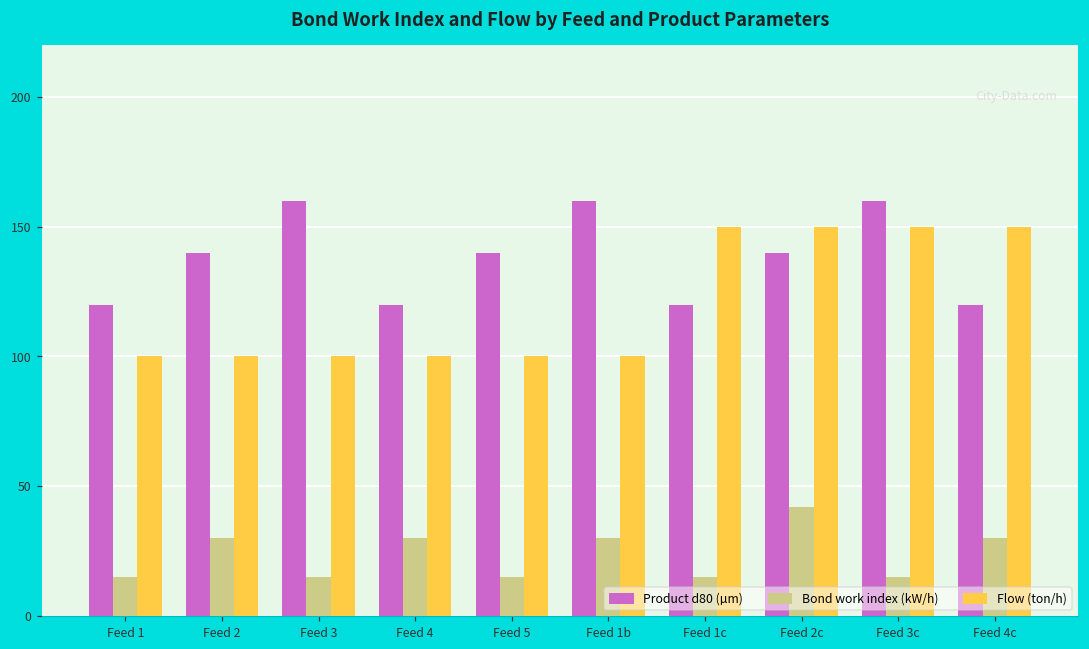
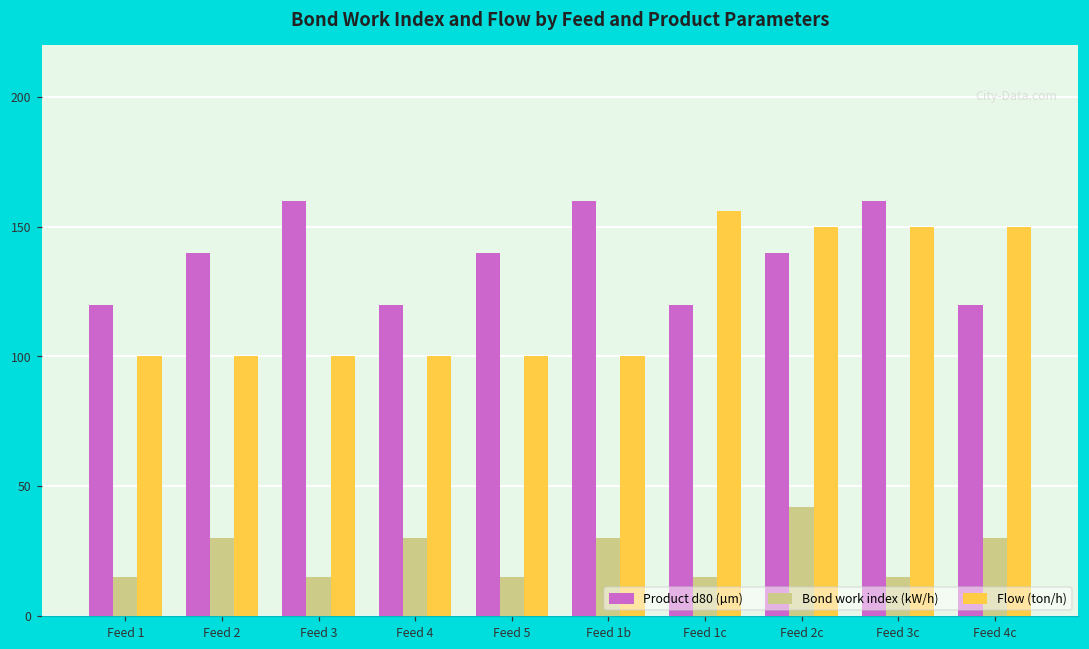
Flow (ton/h), Feed 1c: 150 -> 156
